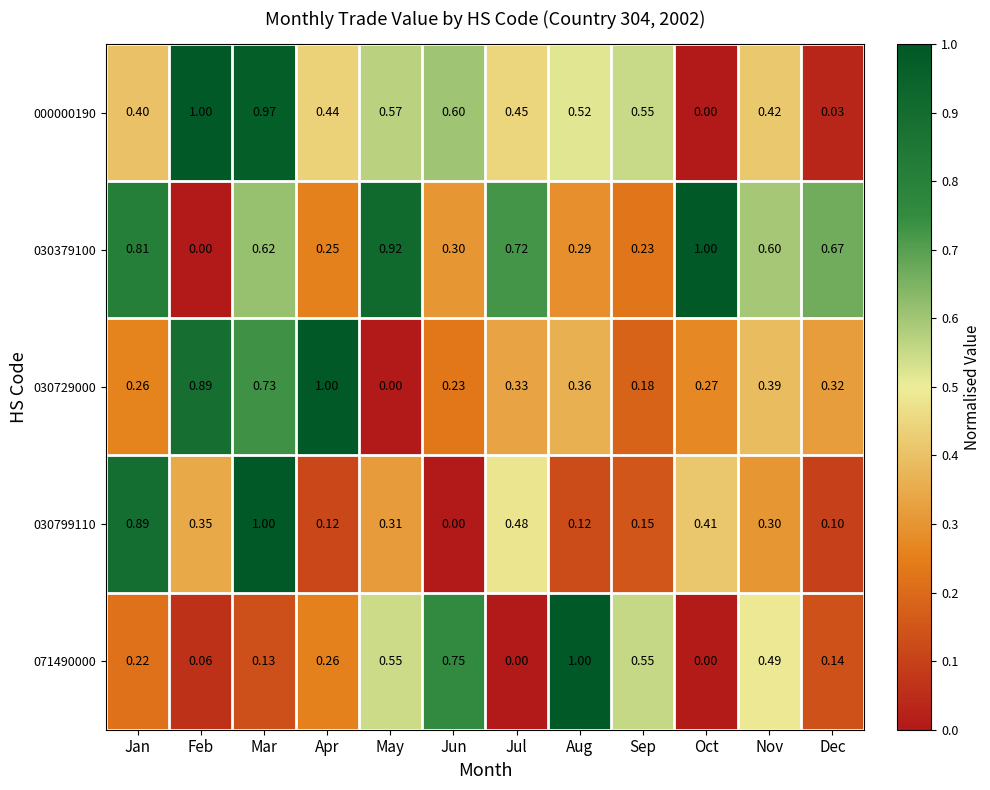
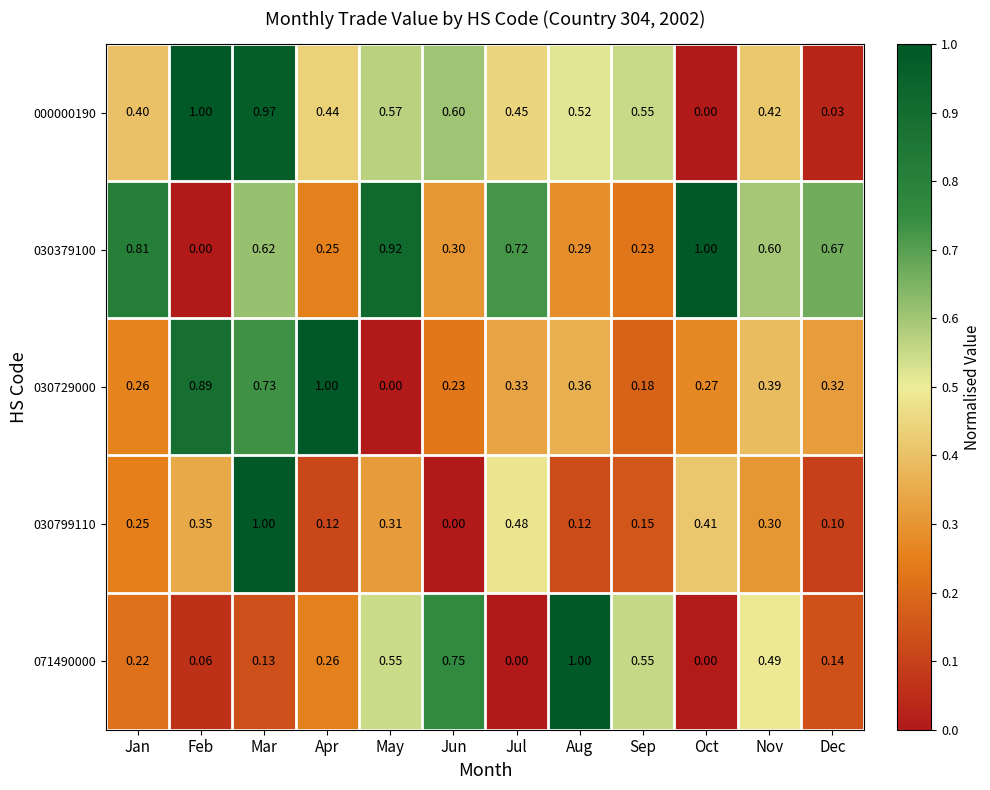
030799110, Jan: 0.89 -> 0.25
